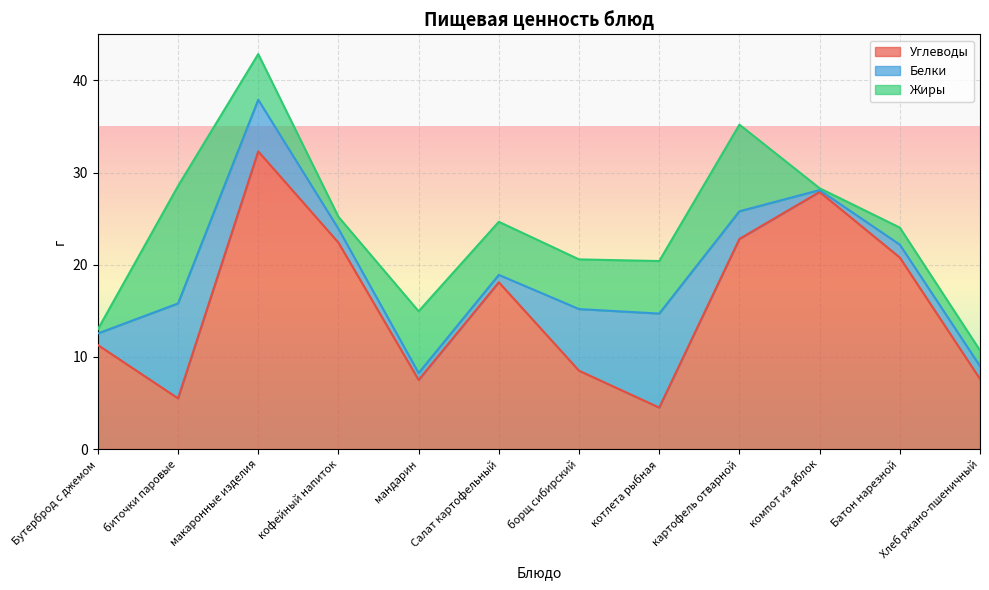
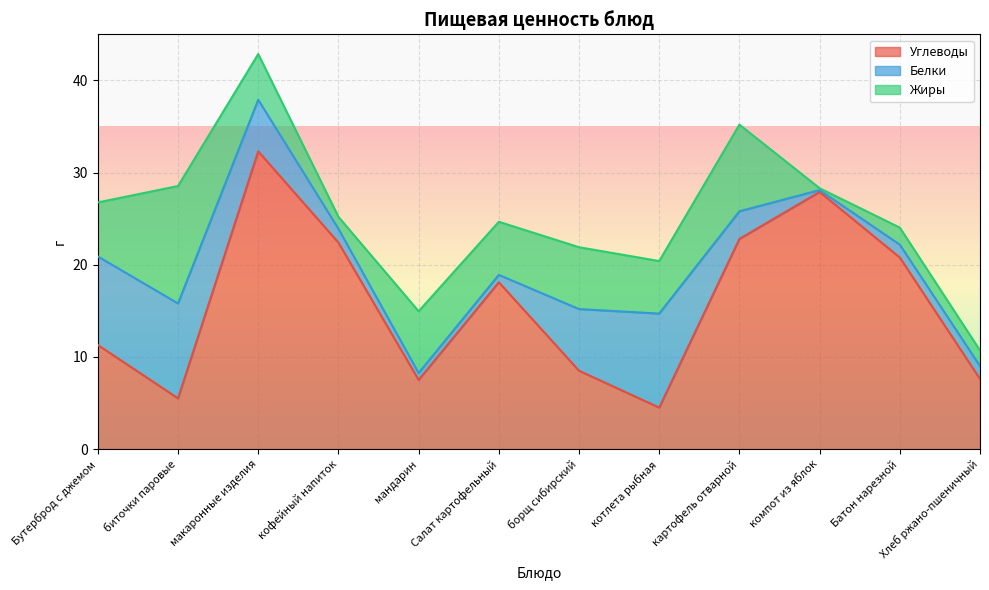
Белки, Бутерброд с джемом: 1 -> 10
Жиры, Бутерброд с джемом: 0 -> 6
Жиры, борщ сибирский: 5 -> 7
